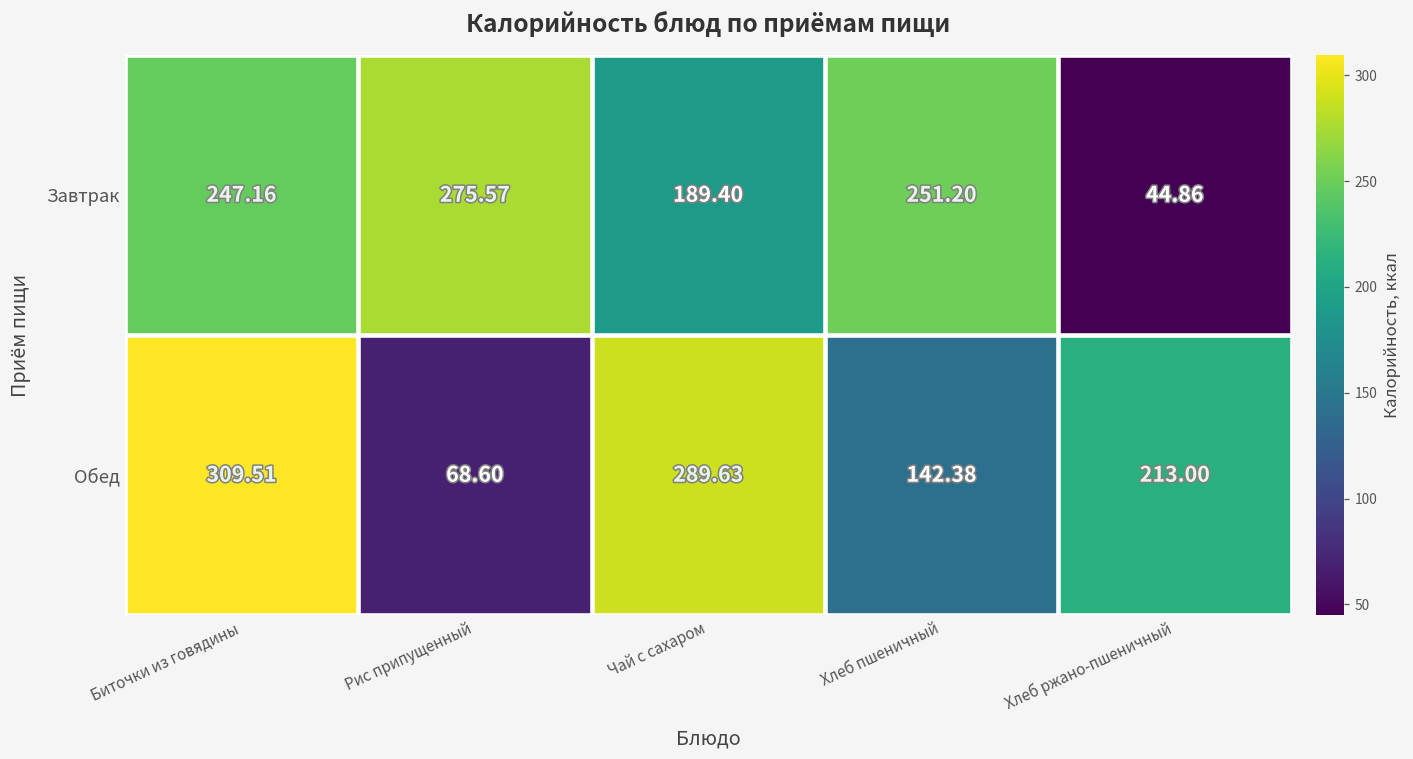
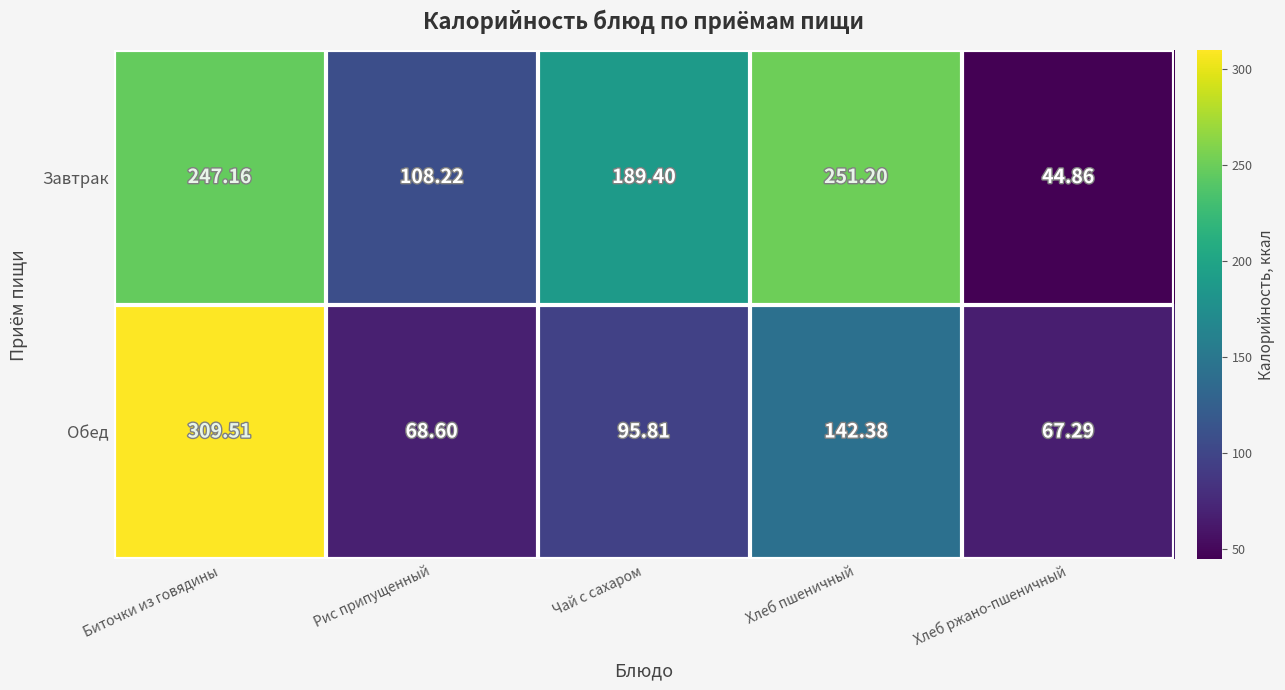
Завтрак, Рис припущенный: 275.57 -> 108.22
Обед, Чай с сахаром: 289.63 -> 95.81
Обед, Хлеб ржано-пшеничный: 213.00 -> 67.29
